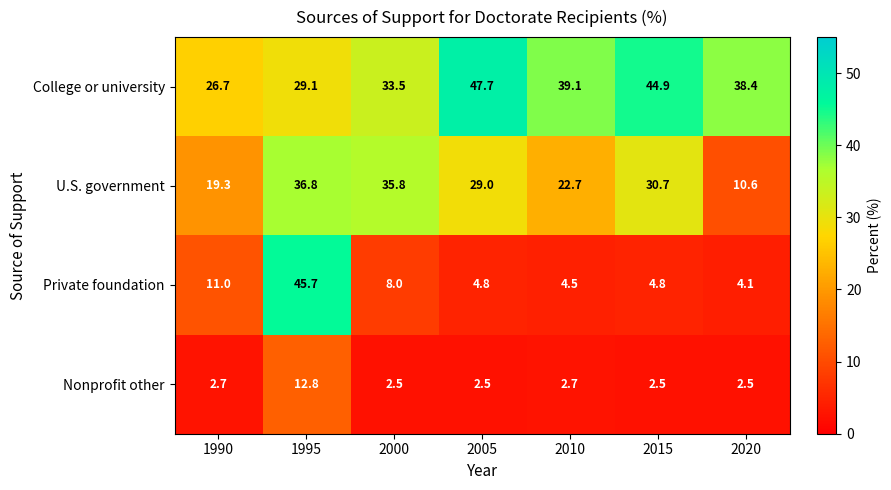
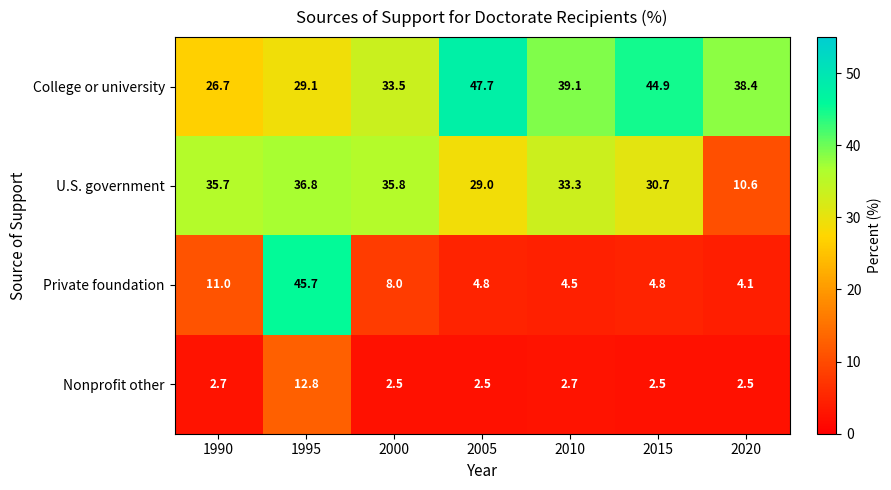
U.S. government, 1990: 19.3 -> 35.7
U.S. government, 2010: 22.7 -> 33.3
